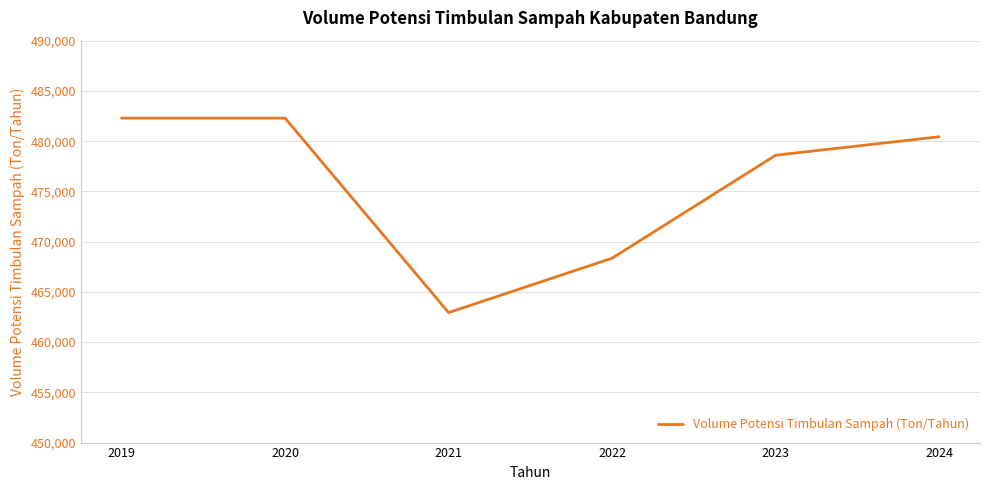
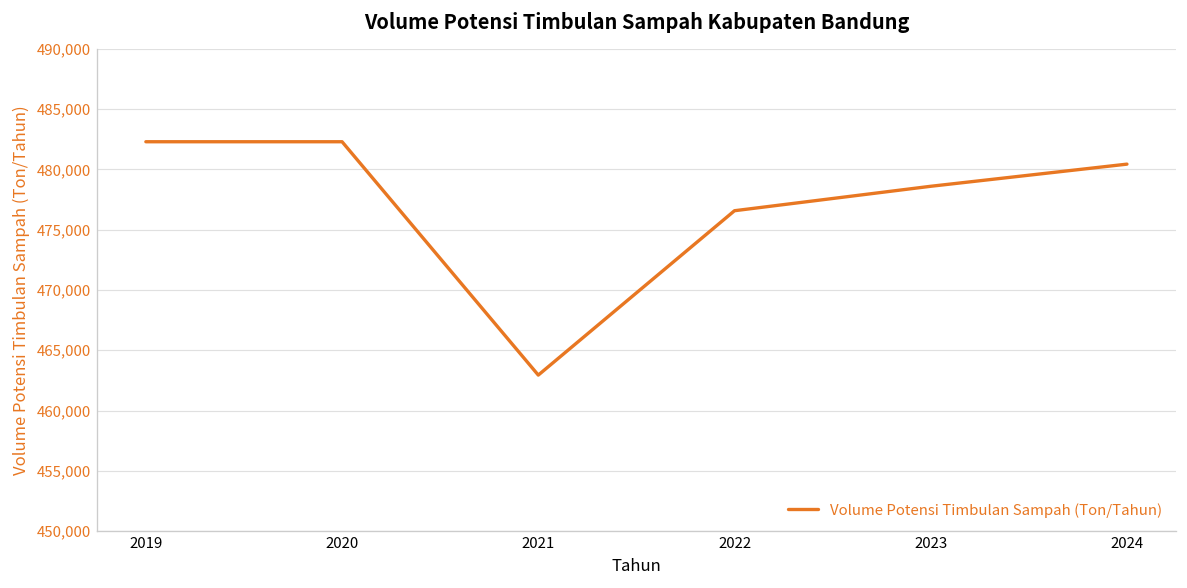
2022: 468,400 -> 476,600
